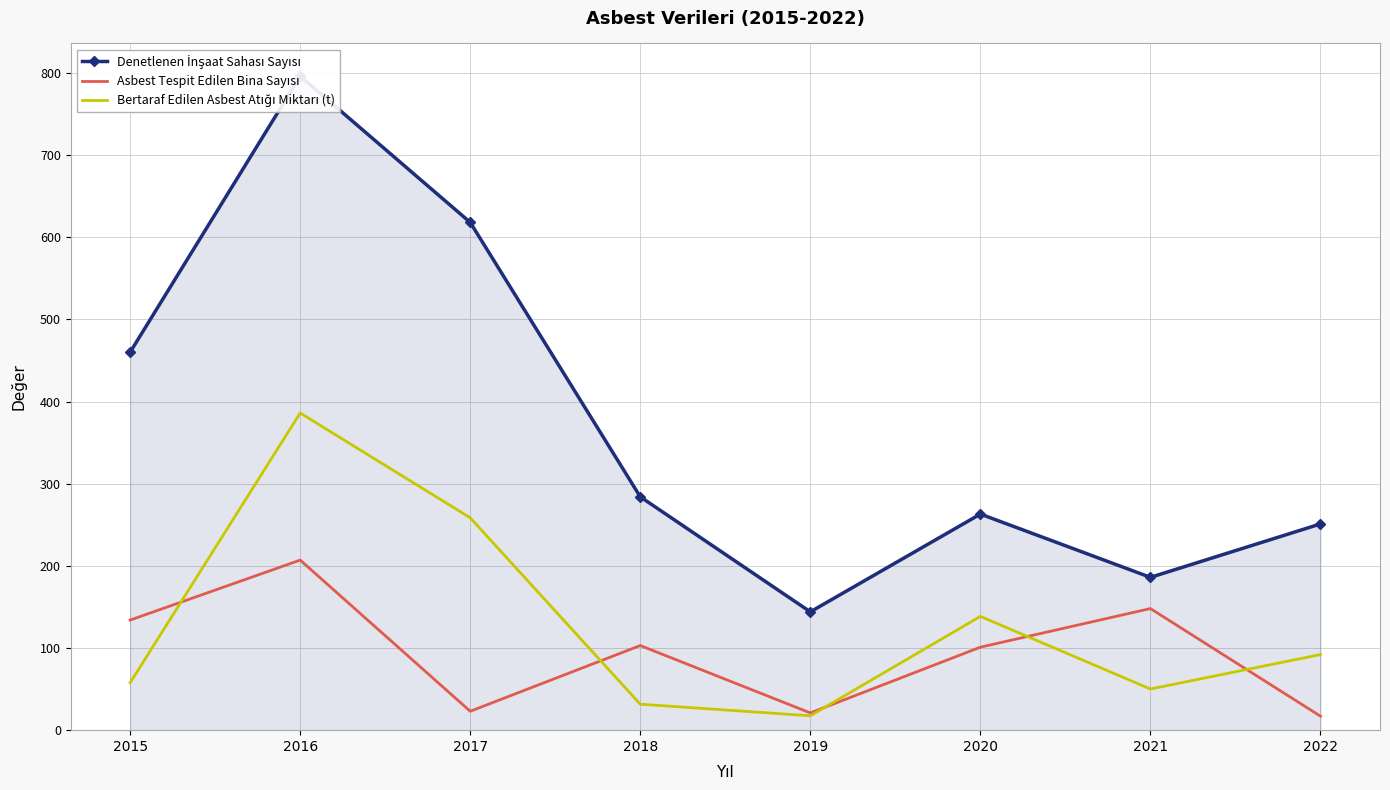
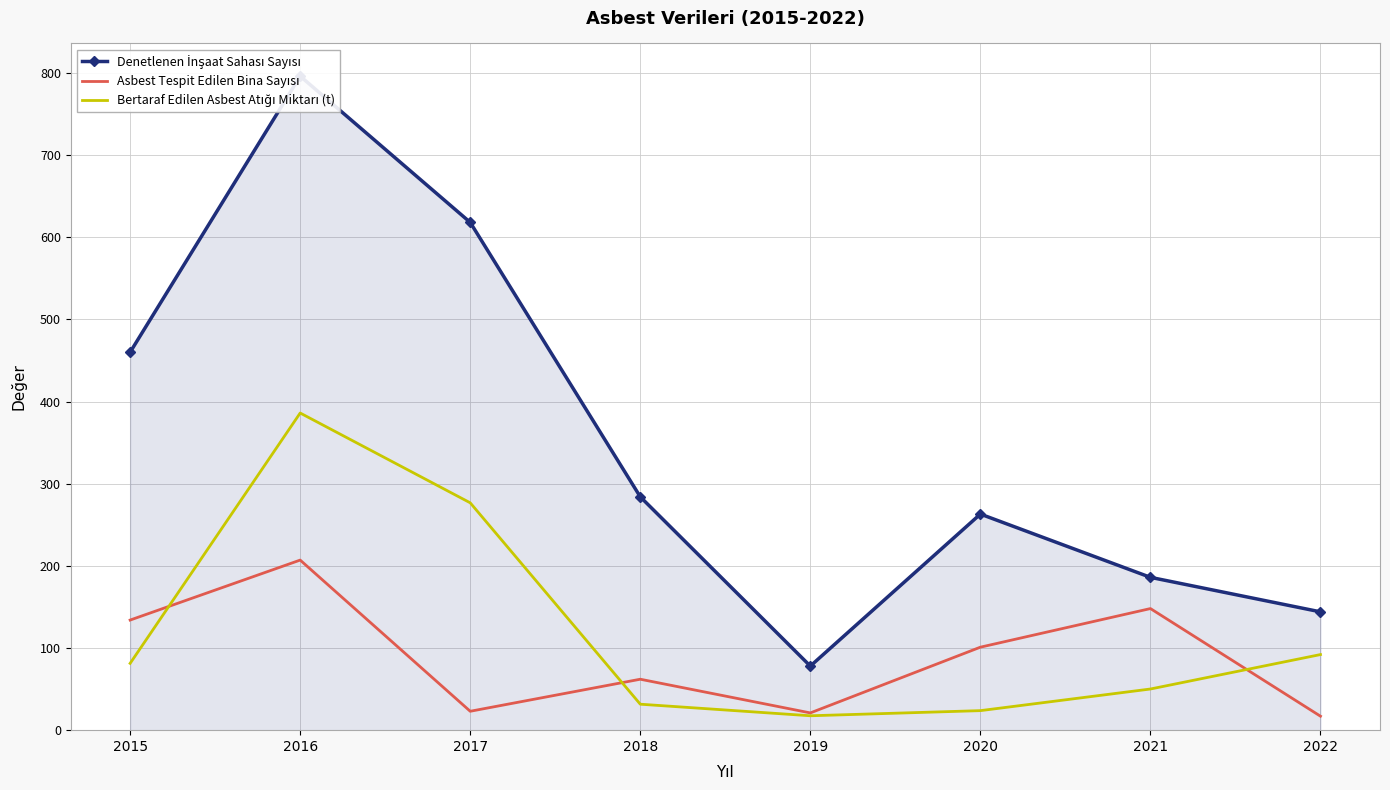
Bertaraf Edilen Asbest Atığı Miktarı (t), 2015: 60 -> 80
Bertaraf Edilen Asbest Atığı Miktarı (t), 2017: 260 -> 280
Asbest Tespit Edilen Bina Sayısı, 2018: 100 -> 60
Denetlenen İnşaat Sahası Sayısı, 2019: 140 -> 80
Bertaraf Edilen Asbest Atığı Miktarı (t), 2020: 140 -> 20
Denetlenen İnşaat Sahası Sayısı, 2022: 250 -> 140
